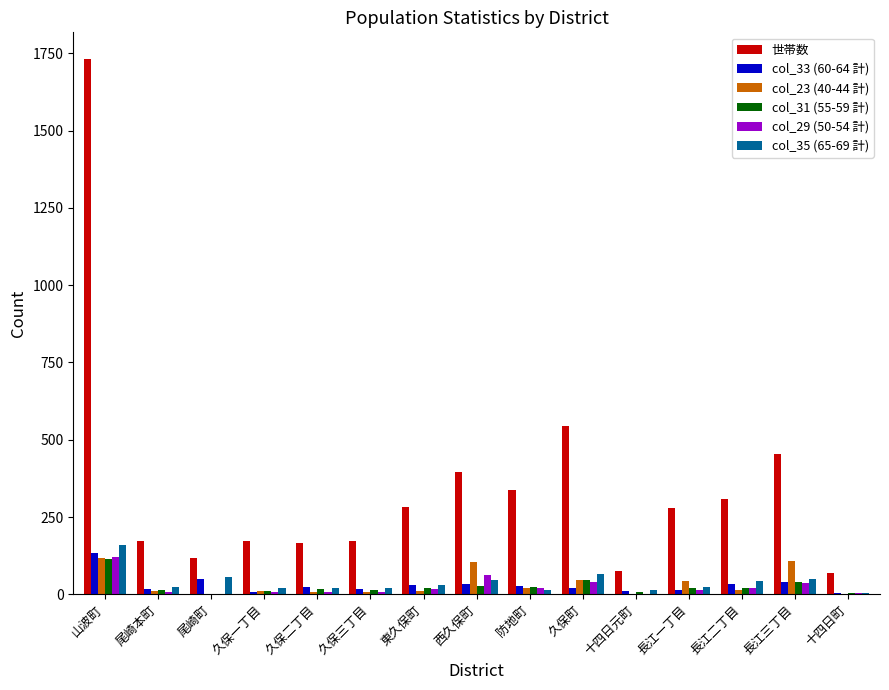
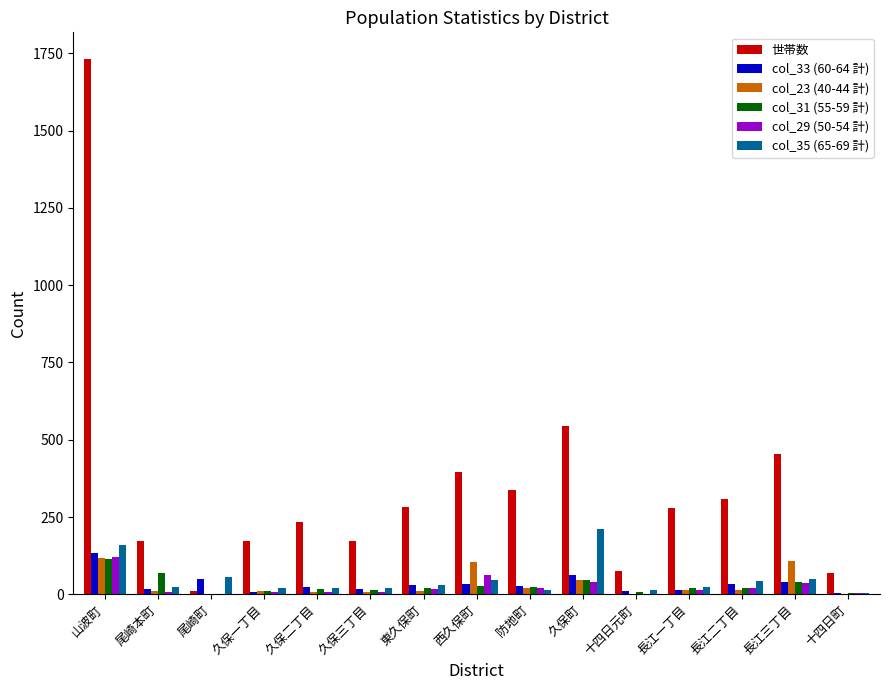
col_31 (55-59 計), 尾崎本町: 10 -> 70
世帯数, 尾崎町: 120 -> 10
世帯数, 久保二丁目: 170 -> 240
col_33 (60-64 計), 久保町: 20 -> 60
col_35 (65-69 計), 久保町: 70 -> 210
col_23 (40-44 計), 長江一丁目: 40 -> 10
